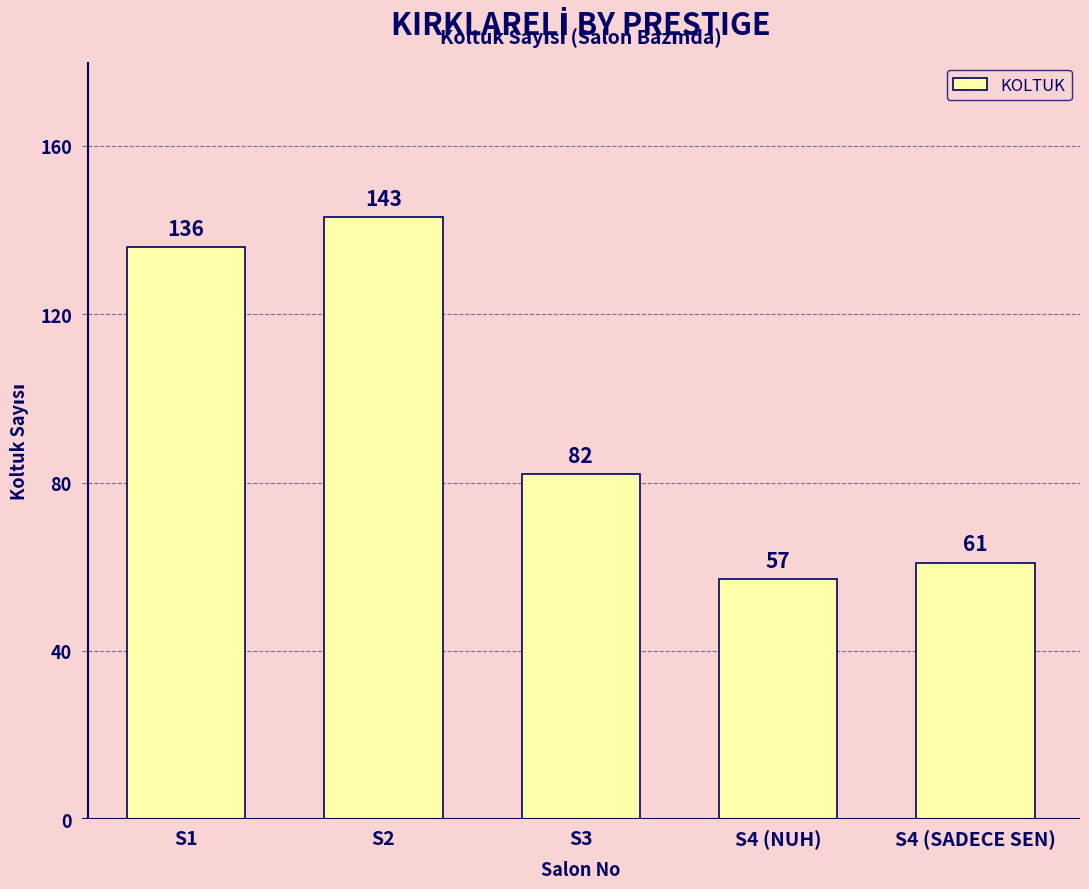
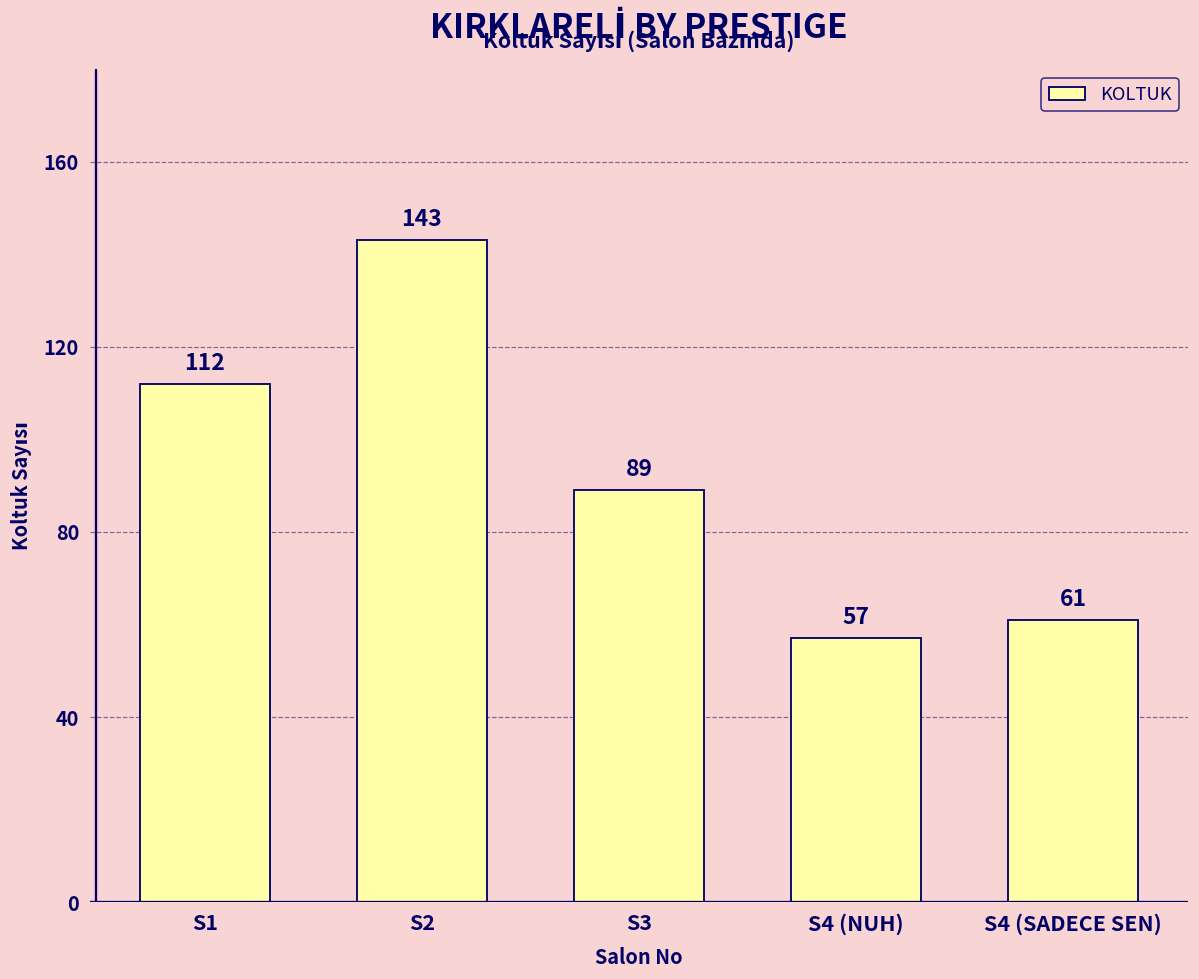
S1: 136 -> 112
S3: 82 -> 89
